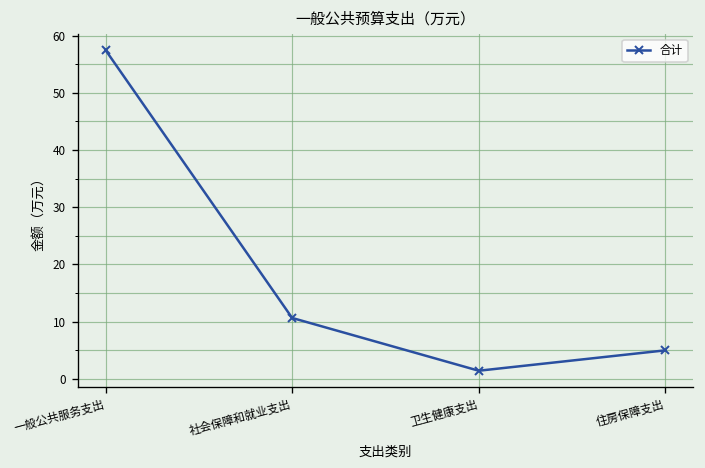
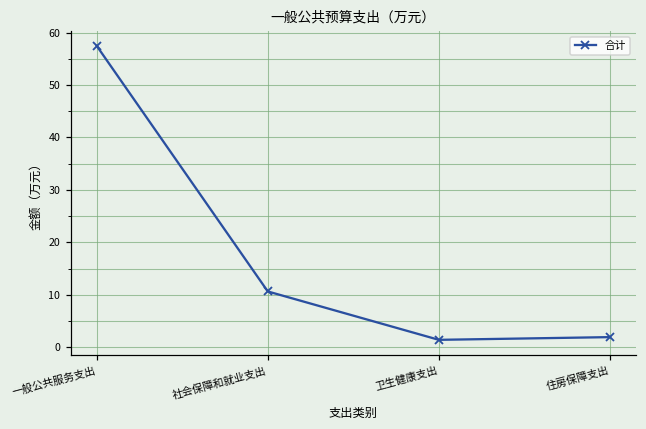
住房保障支出: 5 -> 2
